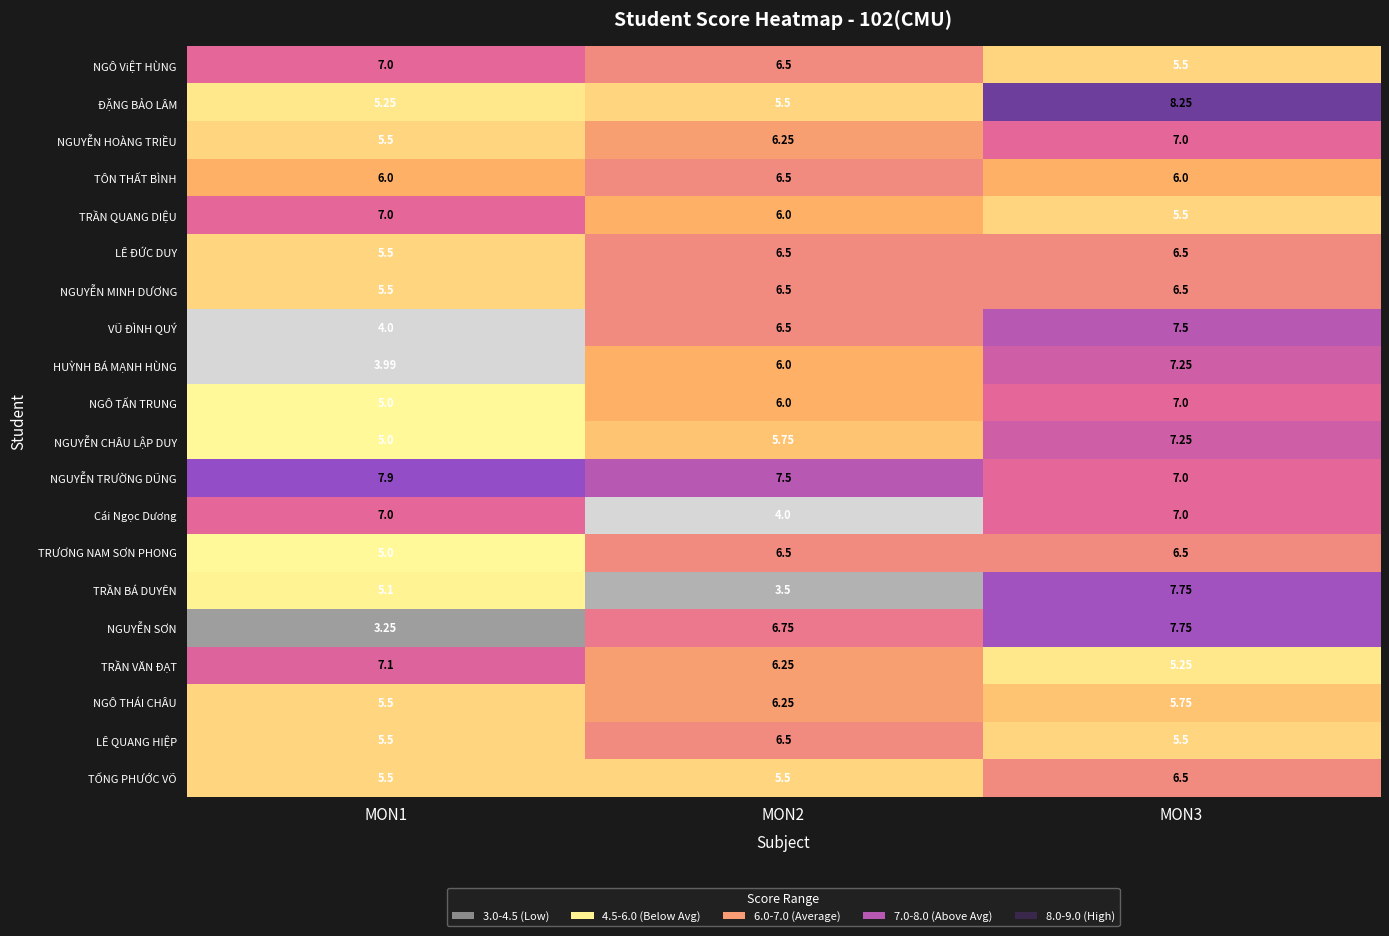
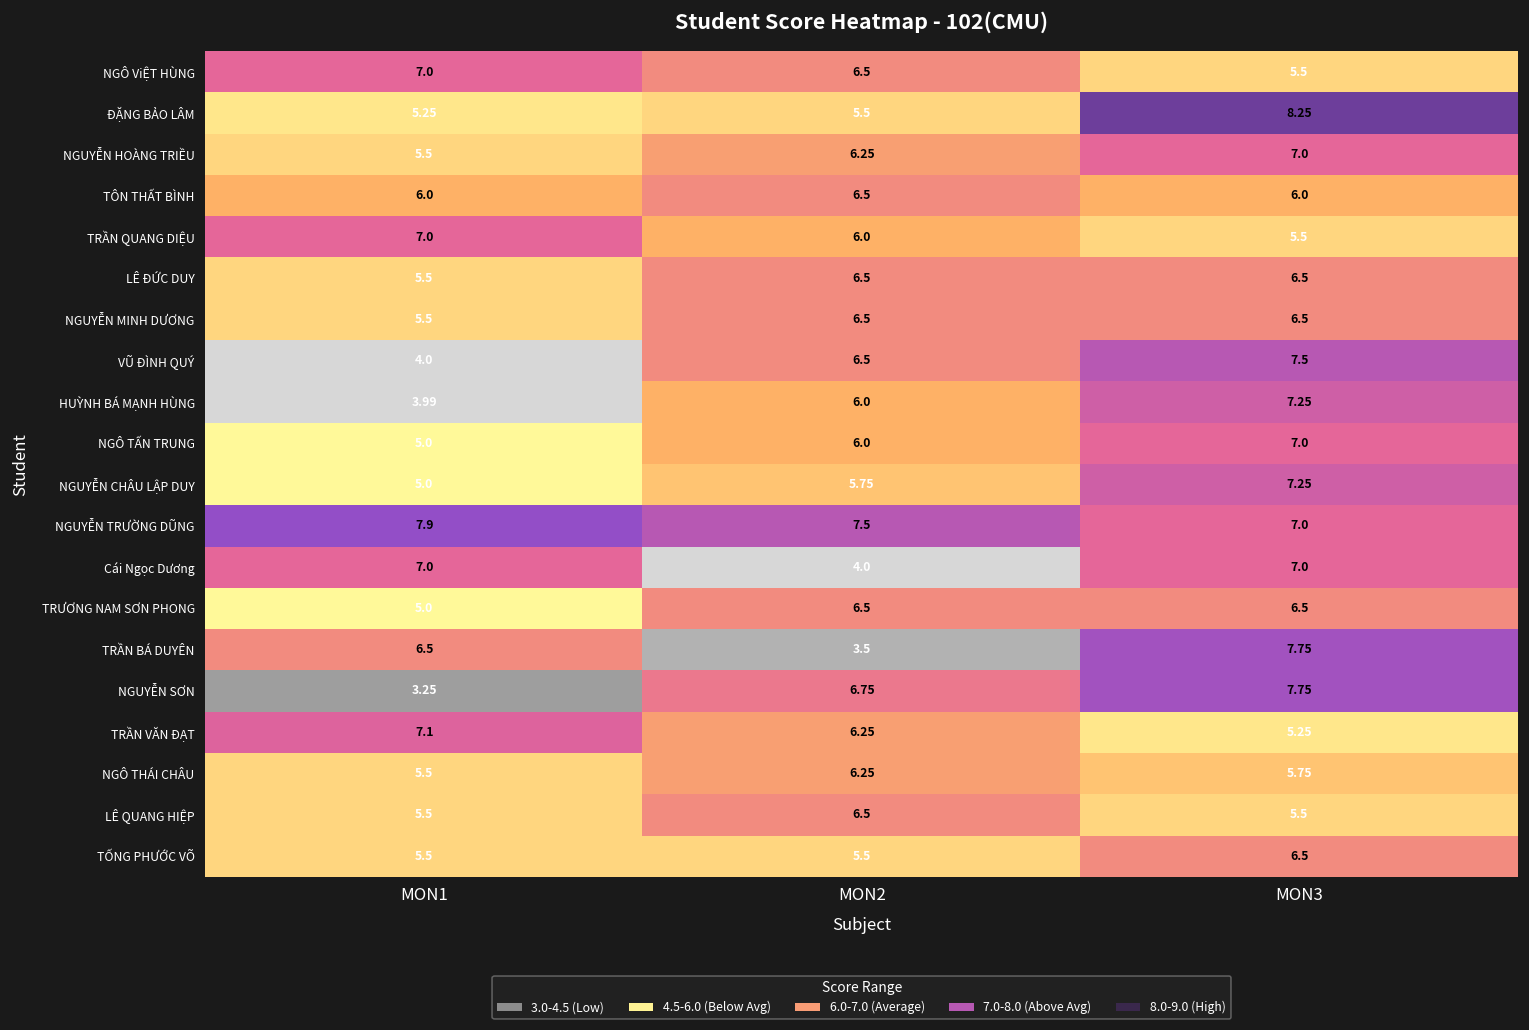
TRẦN BÁ DUYÊN, MON1: 5.1 -> 6.5
